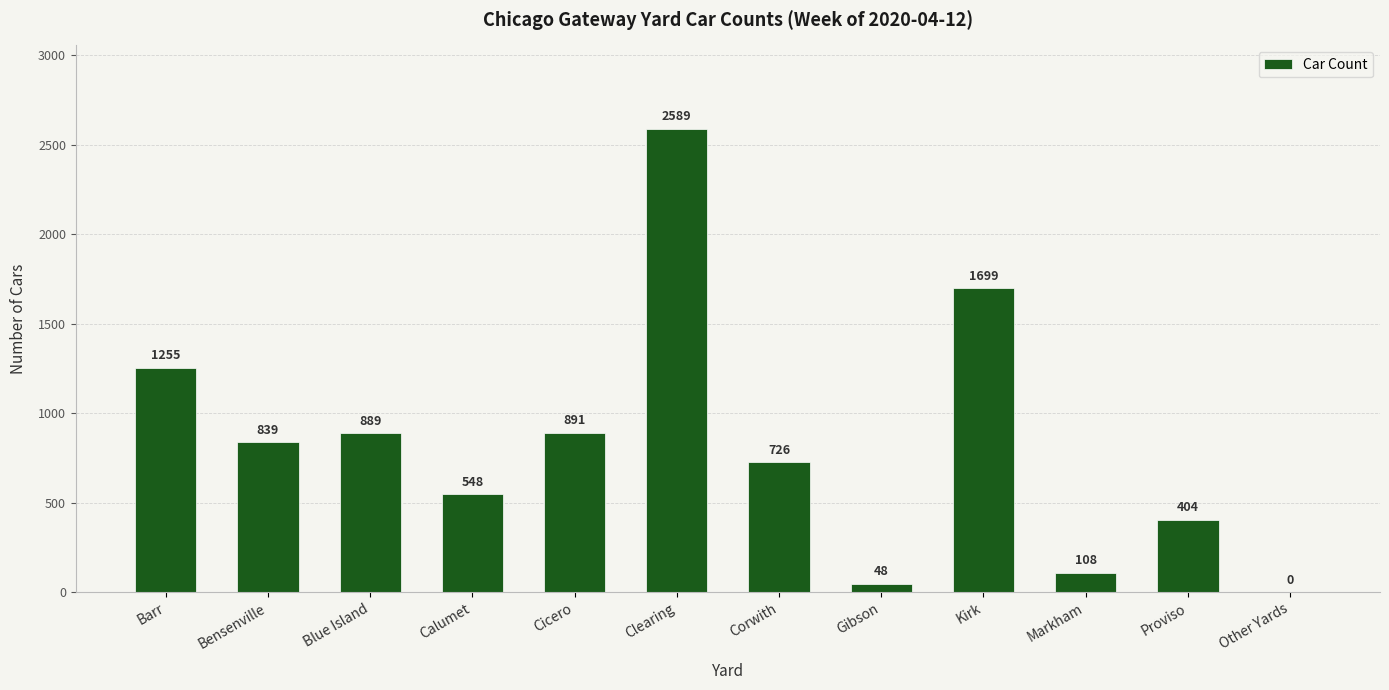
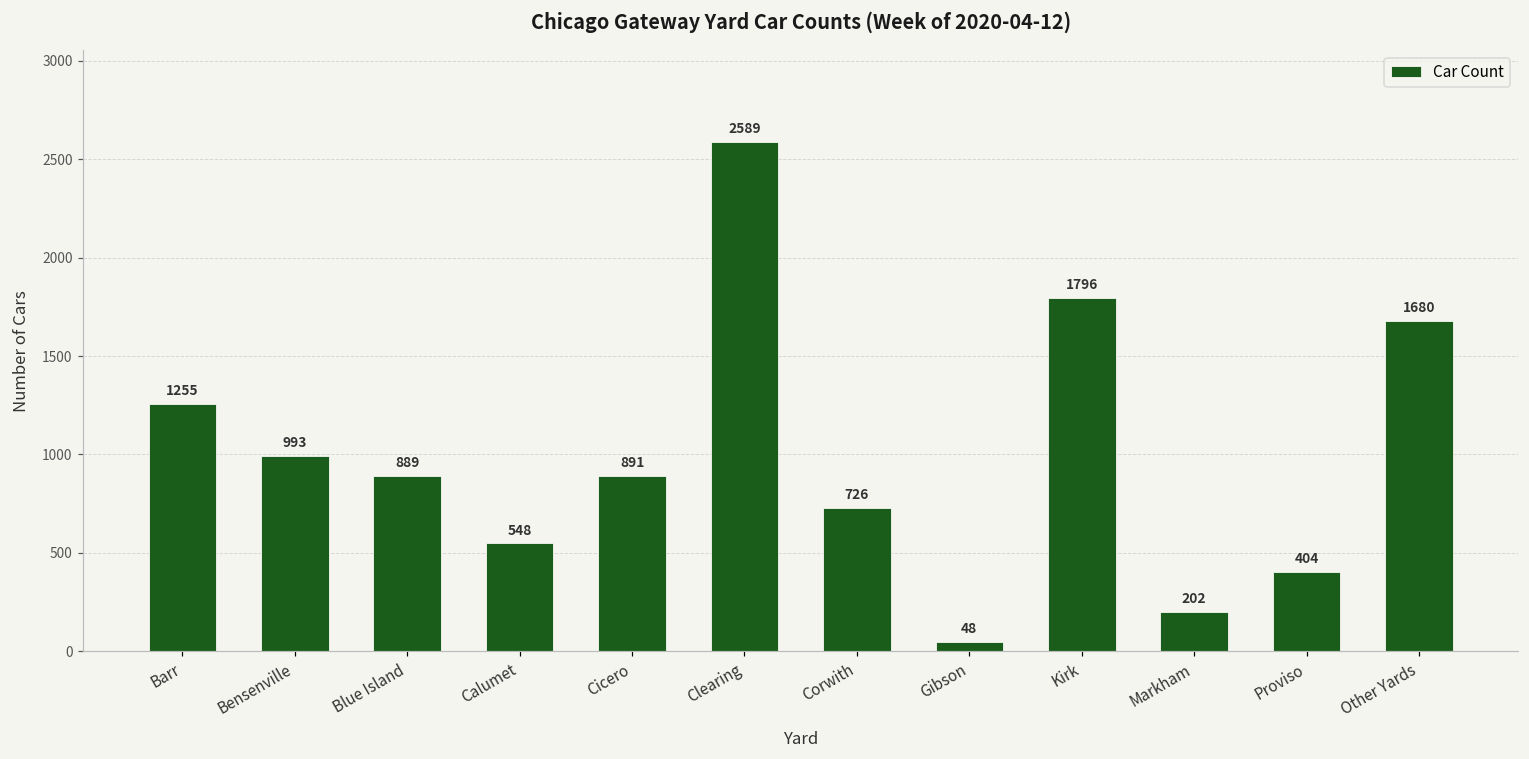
Bensenville: 839 -> 993
Kirk: 1699 -> 1796
Markham: 108 -> 202
Other Yards: 0 -> 1680
